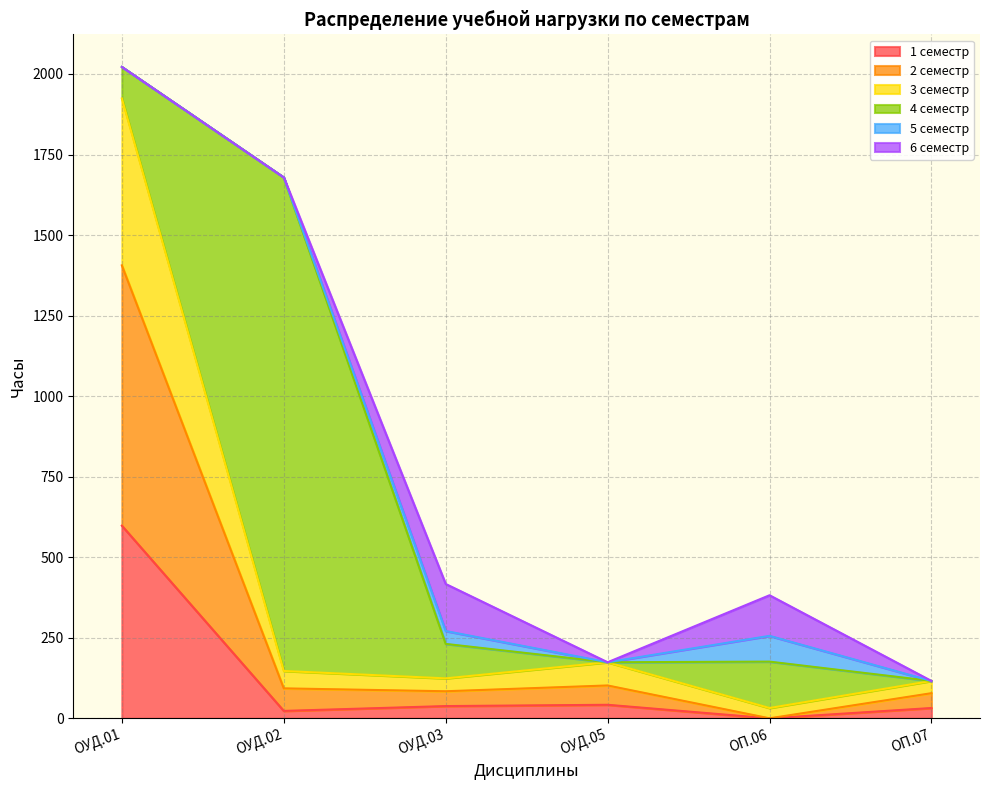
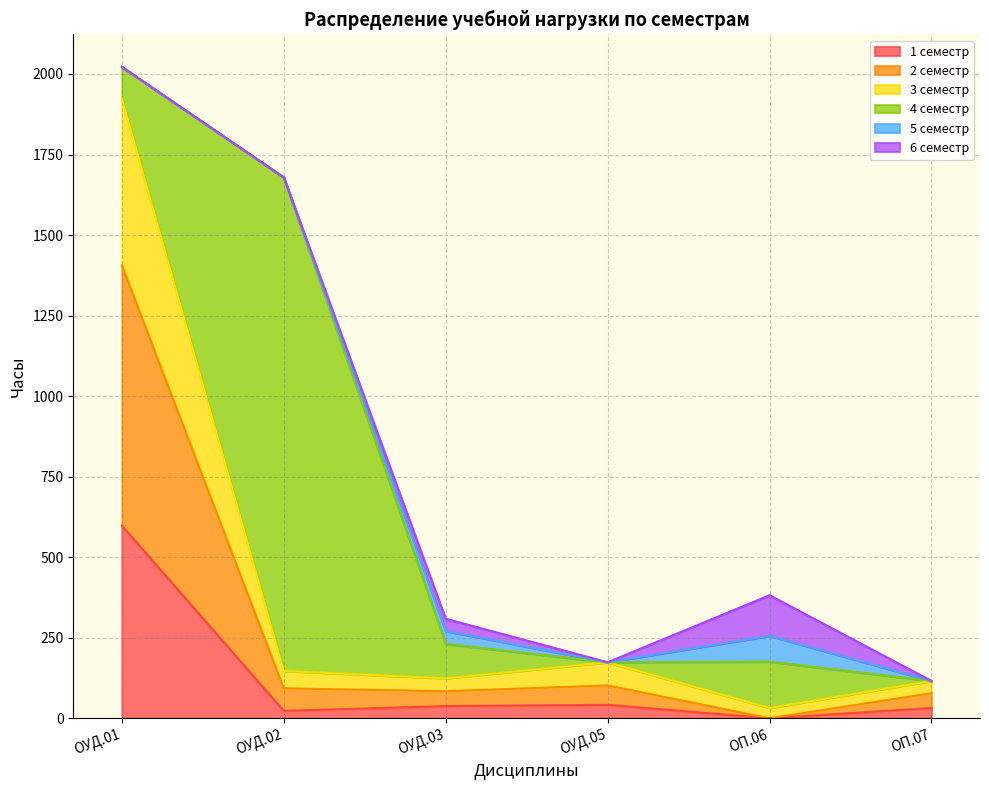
6 семестр, ОУД.03: 150 -> 40
